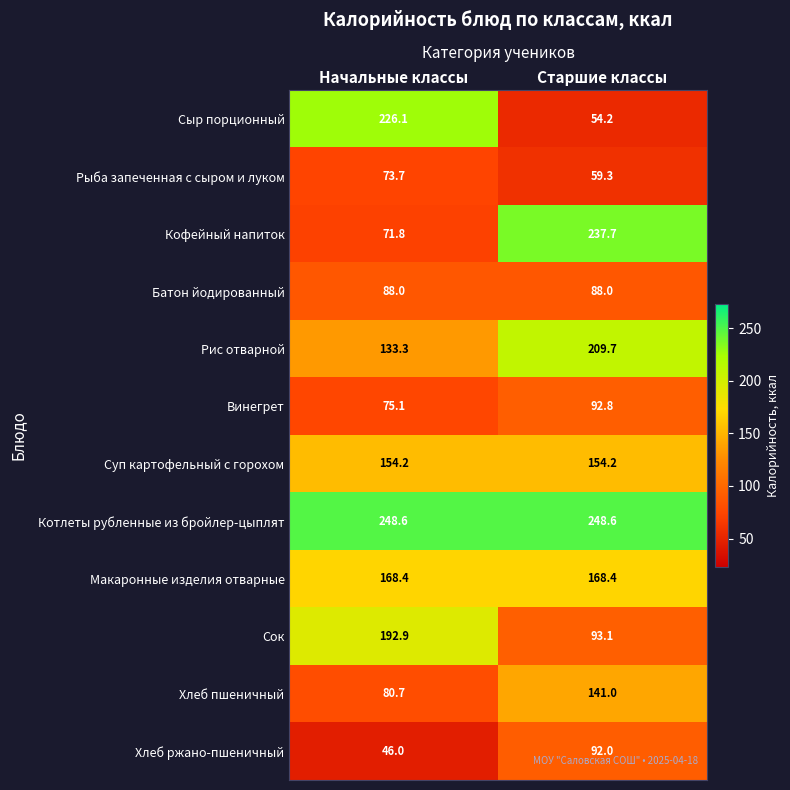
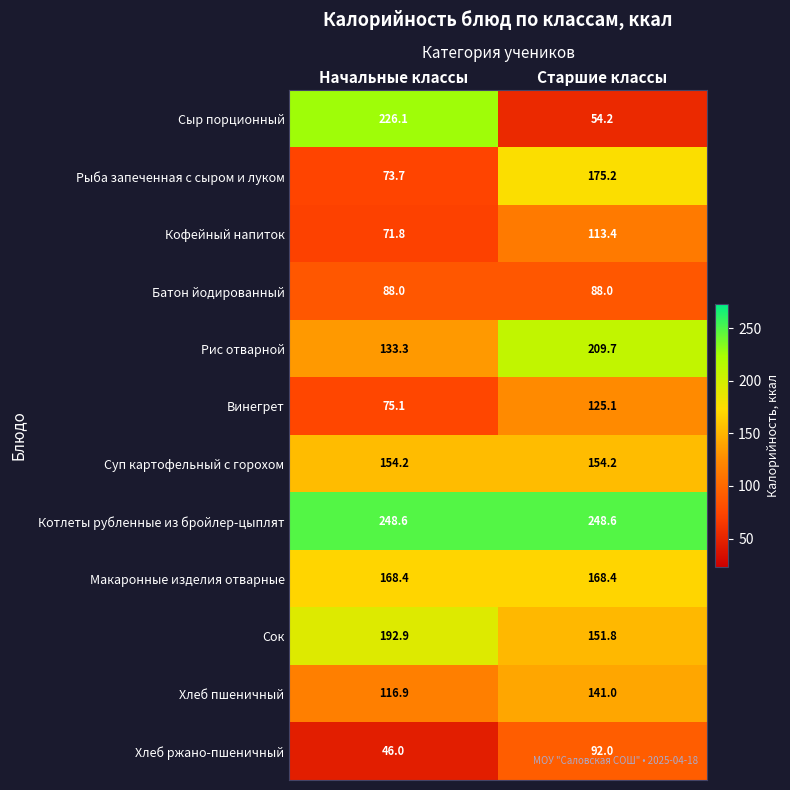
Рыба запеченная с сыром и луком, Старшие классы: 59.3 -> 175.2
Кофейный напиток, Старшие классы: 237.7 -> 113.4
Винегрет, Старшие классы: 92.8 -> 125.1
Сок, Старшие классы: 93.1 -> 151.8
Хлеб пшеничный, Начальные классы: 80.7 -> 116.9
